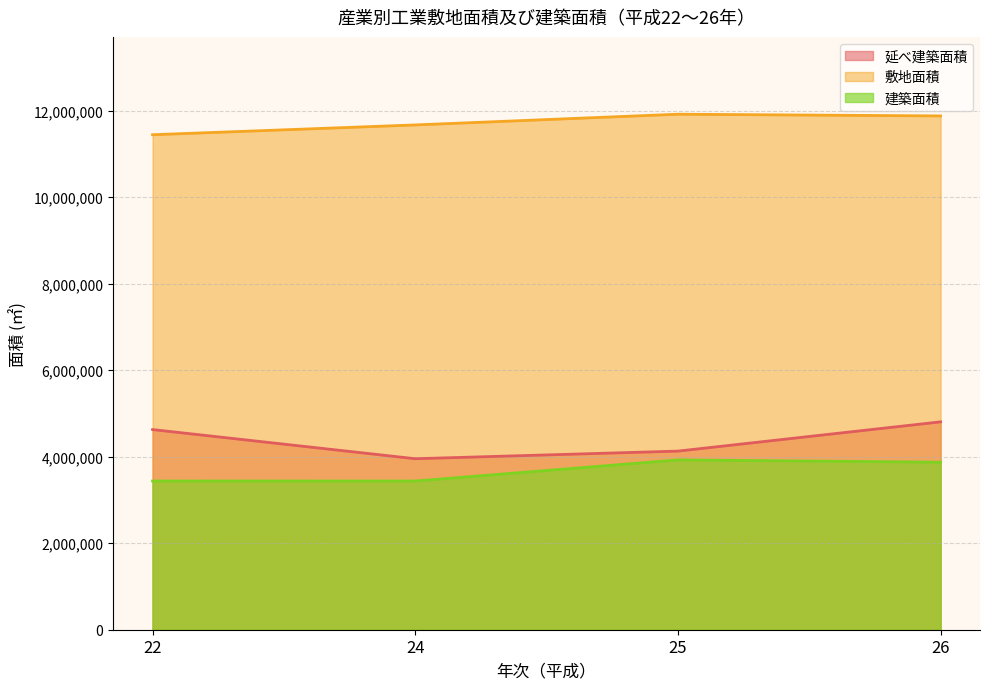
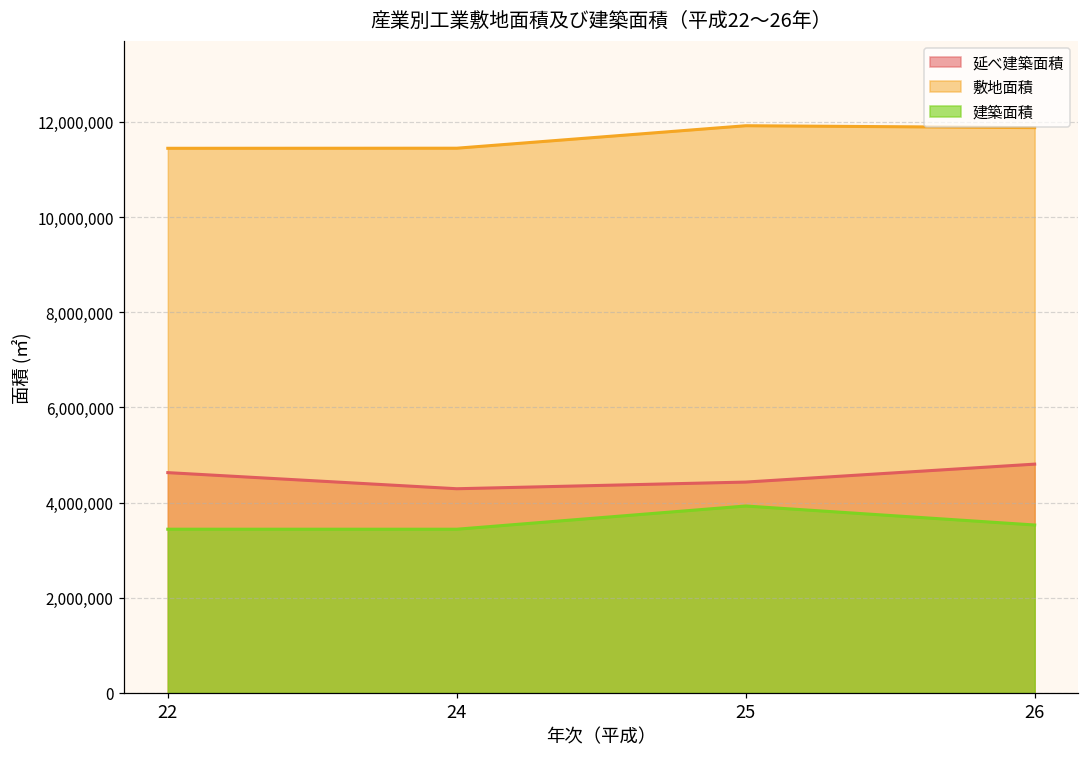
延べ建築面積, 24: 4,000,000 -> 4,300,000
敷地面積, 24: 11,700,000 -> 11,400,000
延べ建築面積, 25: 4,100,000 -> 4,400,000
建築面積, 26: 3,900,000 -> 3,500,000
